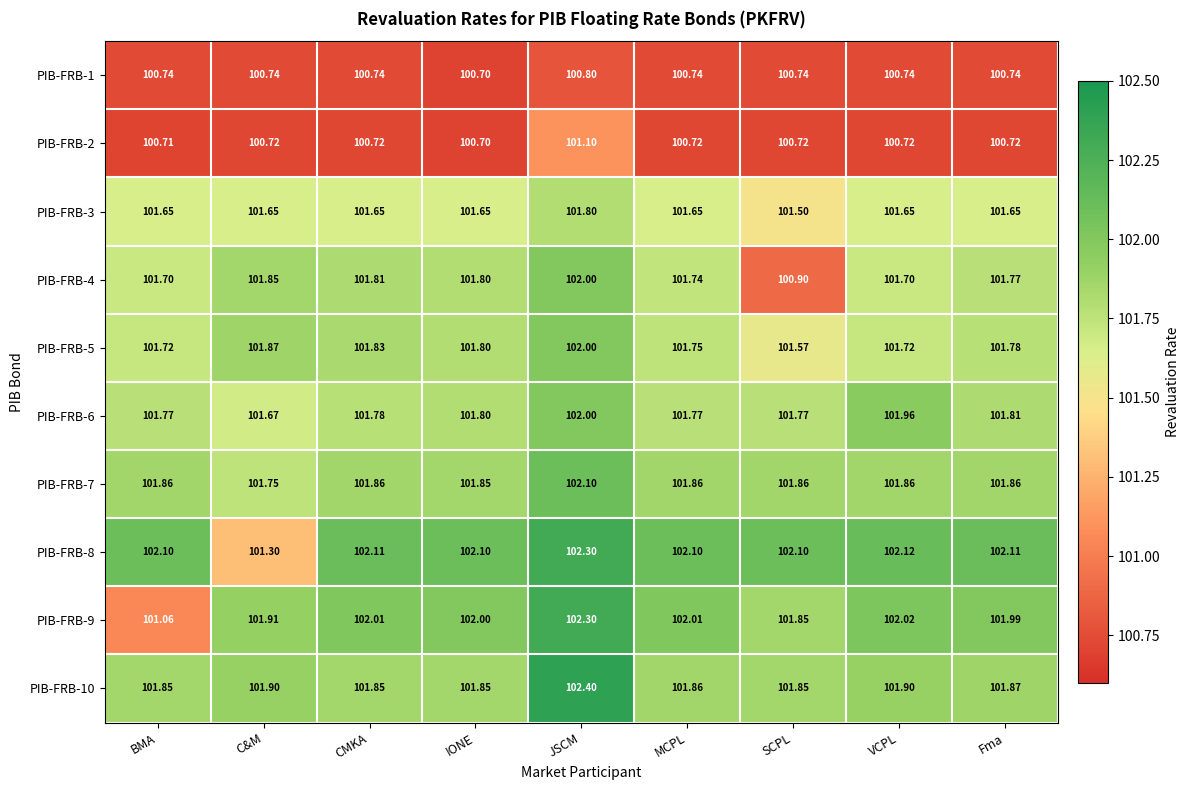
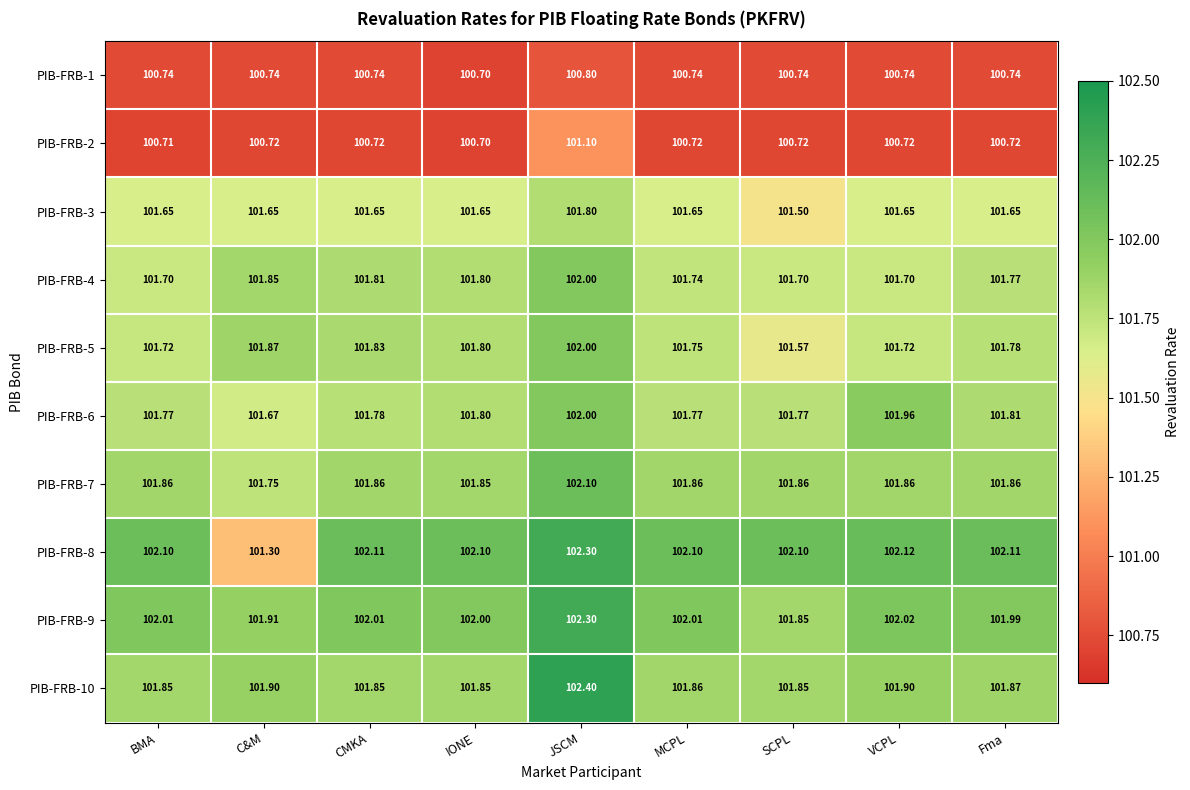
PIB-FRB-4, SCPL: 100.90 -> 101.70
PIB-FRB-9, BMA: 101.06 -> 102.01
